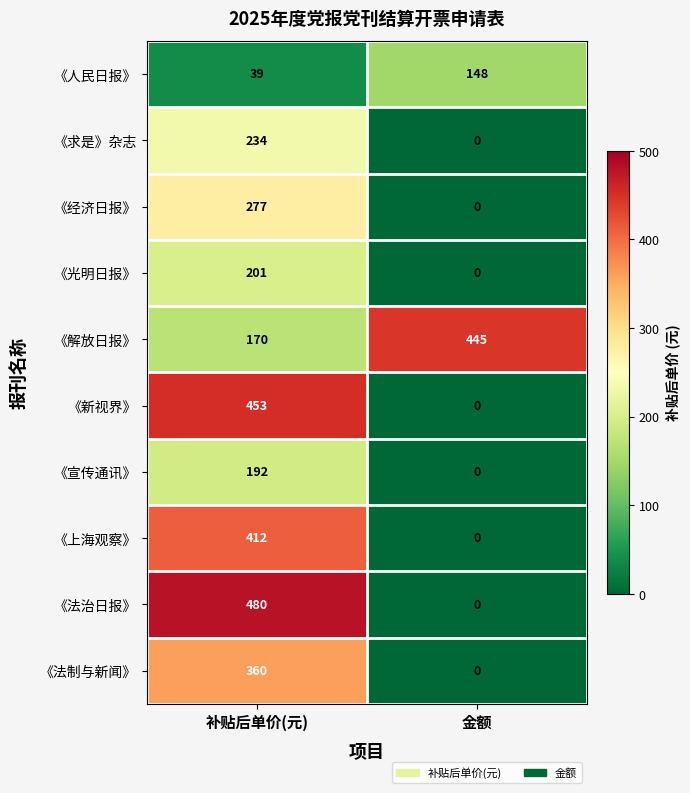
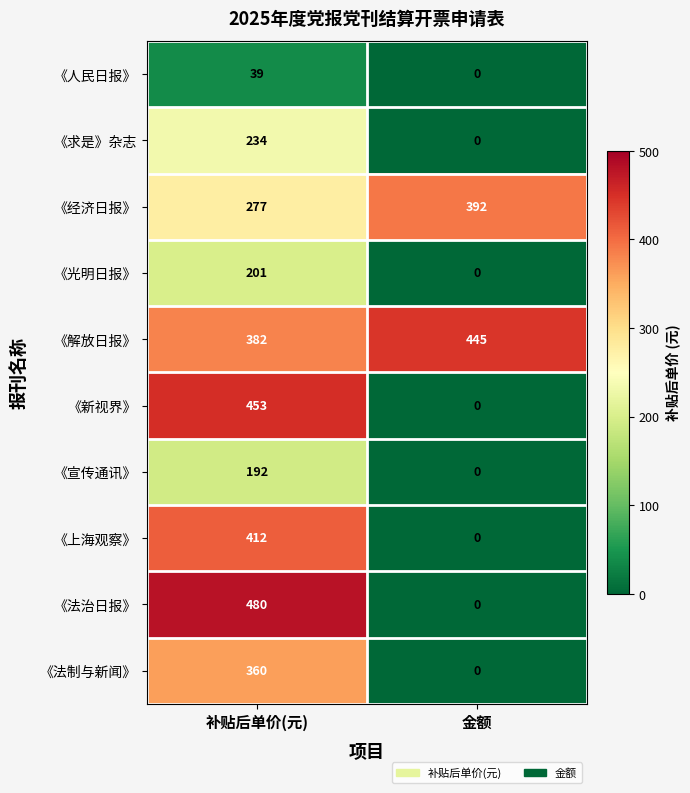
《人民日报》, 金额: 148 -> 0
《经济日报》, 金额: 0 -> 392
《解放日报》, 补贴后单价(元): 170 -> 382
